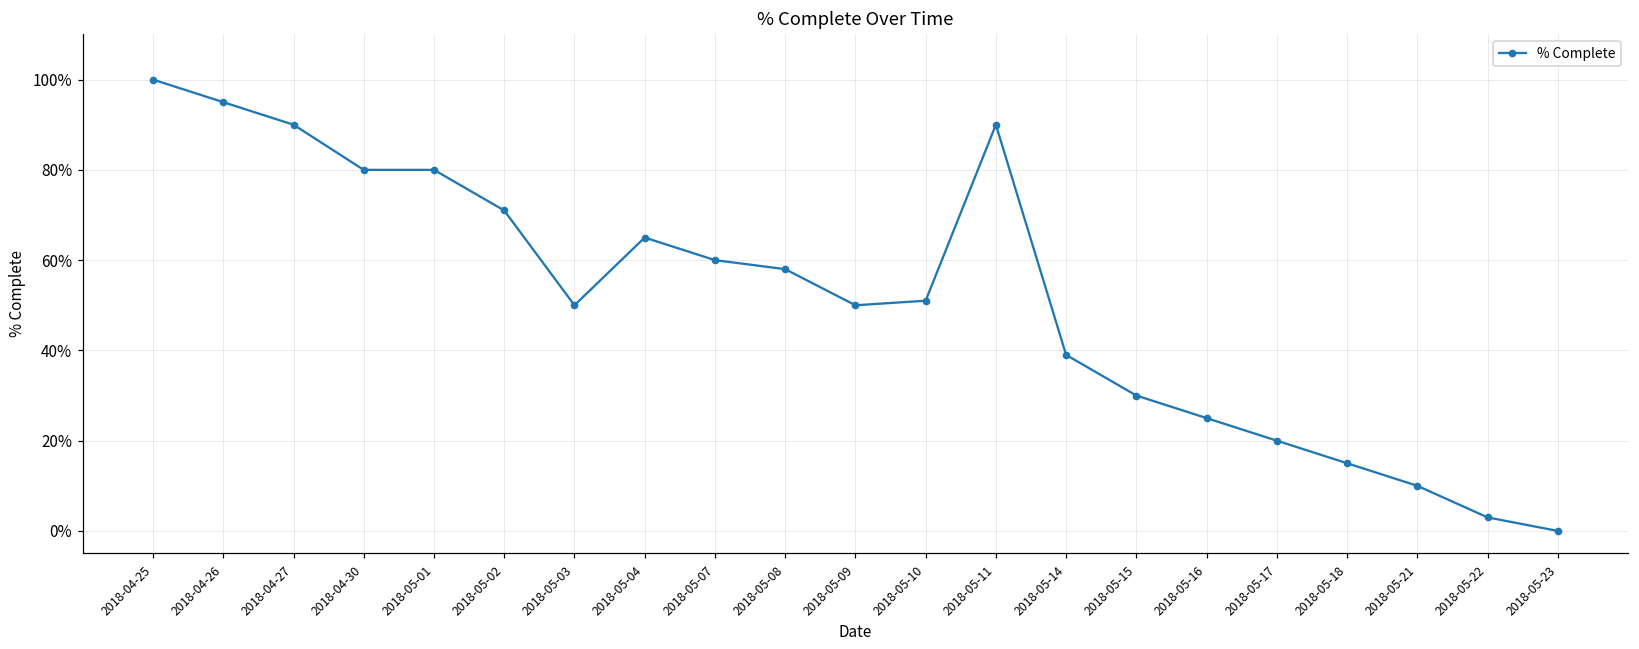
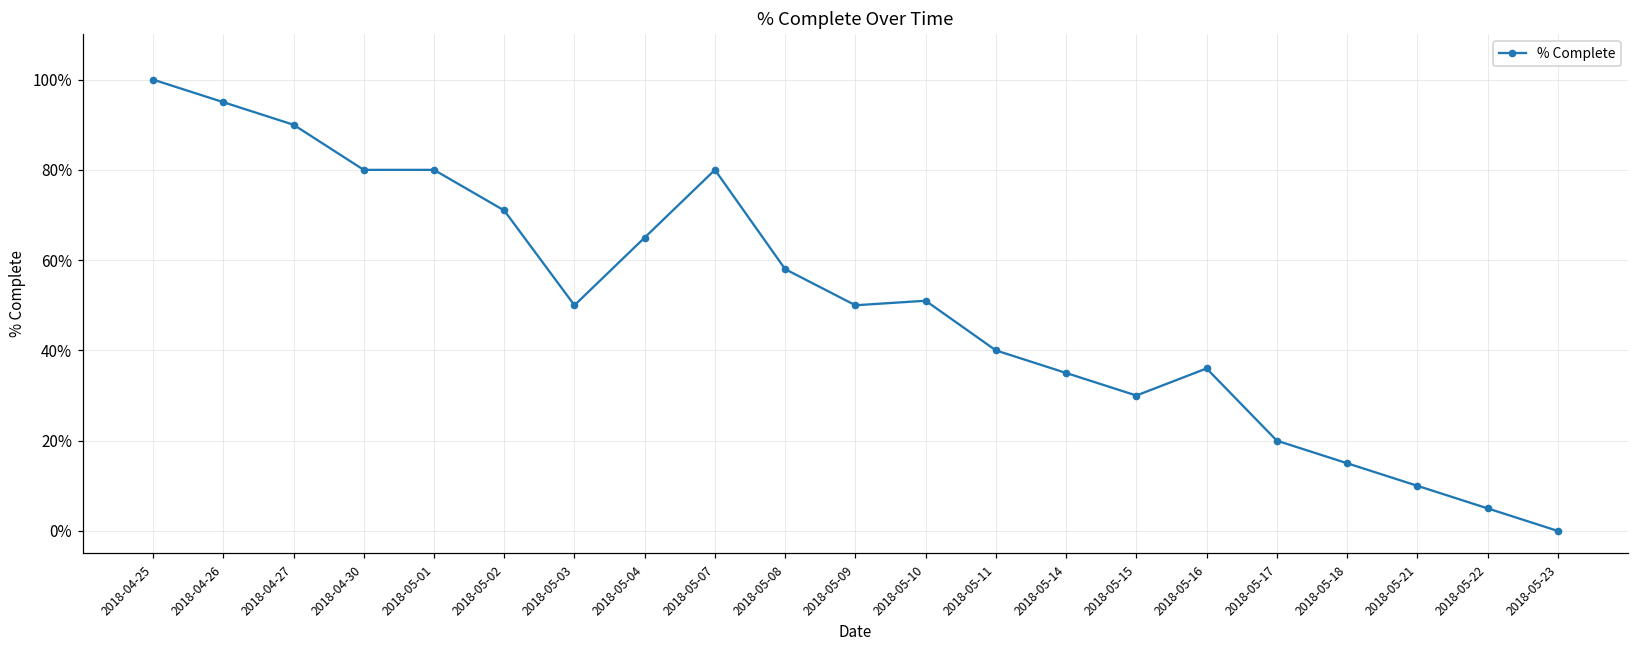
2018-05-07: 60% -> 80%
2018-05-11: 90% -> 40%
2018-05-14: 39% -> 35%
2018-05-16: 25% -> 36%
2018-05-22: 3% -> 5%
